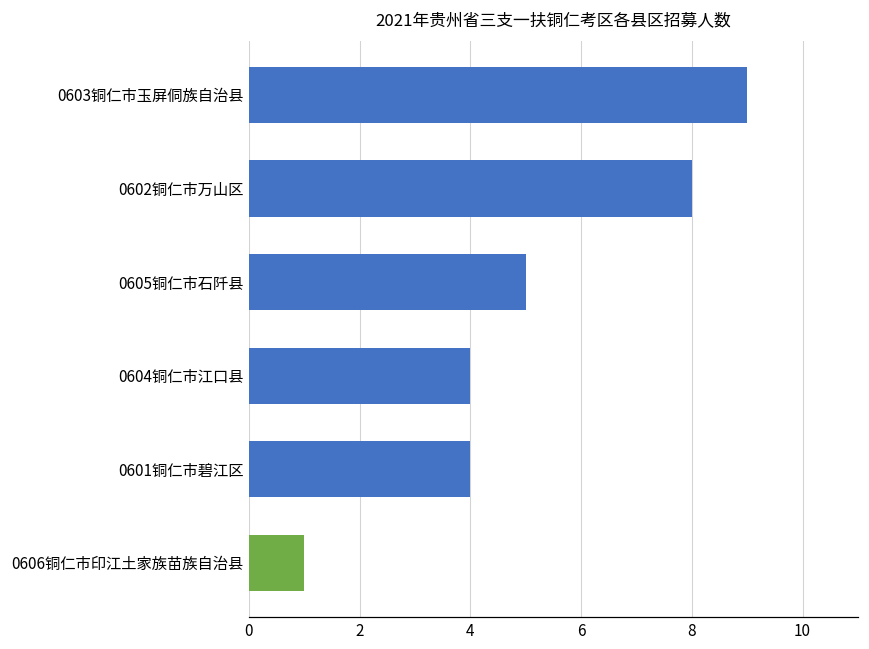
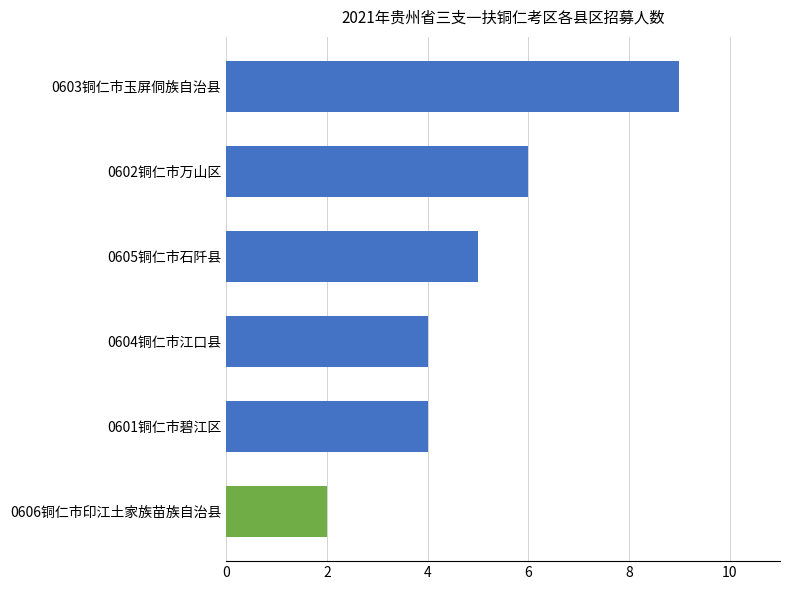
0602铜仁市万山区: 8 -> 6
0606铜仁市印江土家族苗族自治县: 1 -> 2
